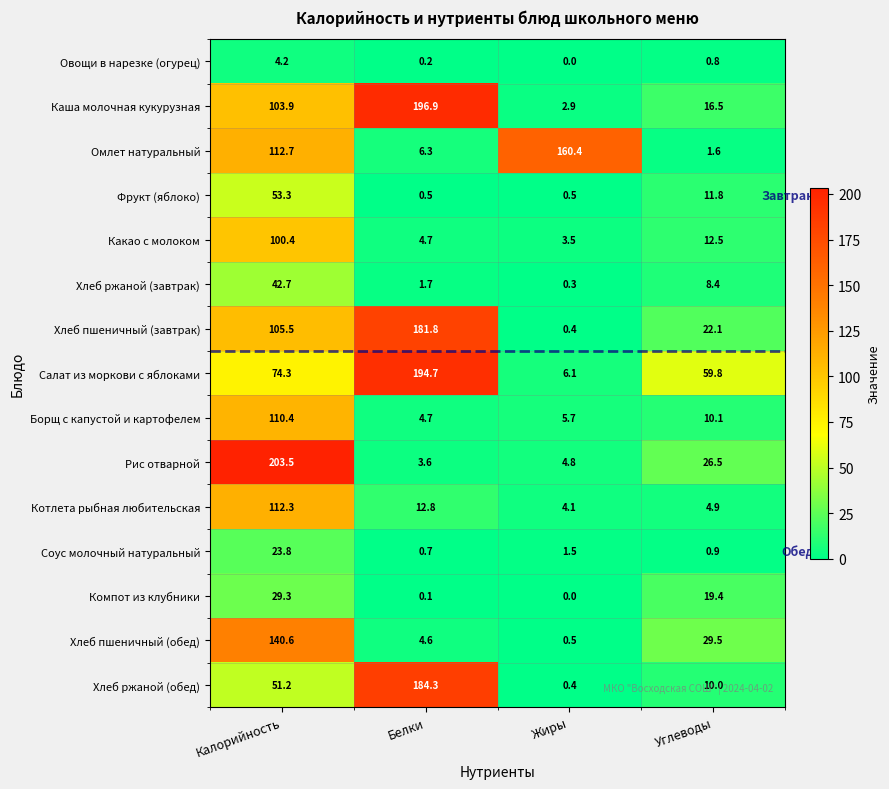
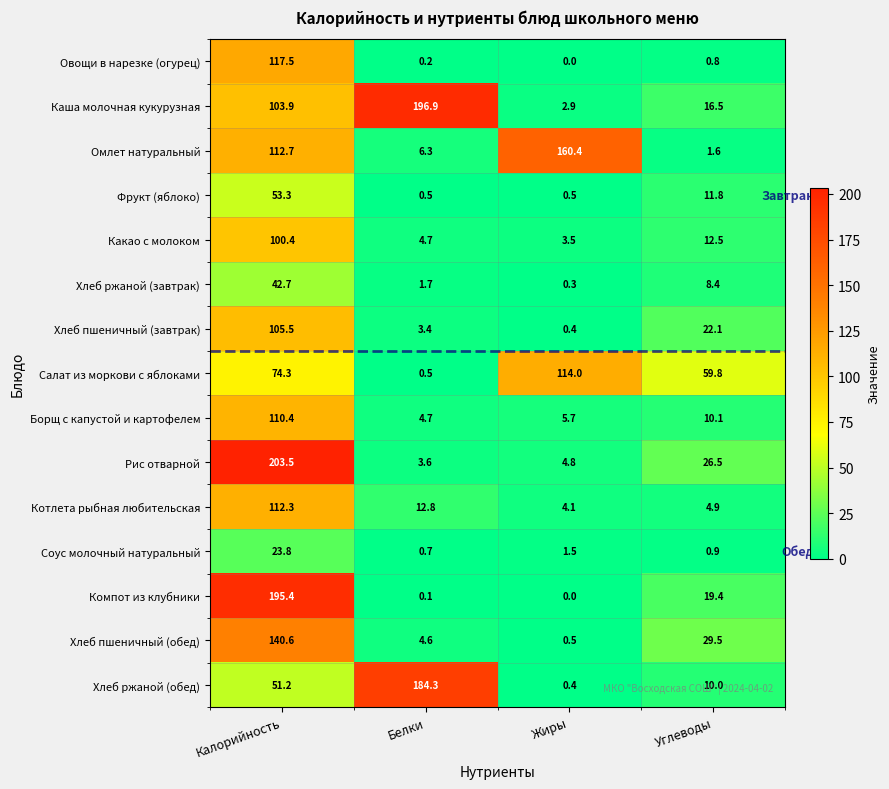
Овощи в нарезке (огурец), Калорийность: 4.2 -> 117.5
Хлеб пшеничный (завтрак), Белки: 181.8 -> 3.4
Салат из моркови с яблоками, Белки: 194.7 -> 0.5
Салат из моркови с яблоками, Жиры: 6.1 -> 114.0
Компот из клубники, Калорийность: 29.3 -> 195.4
